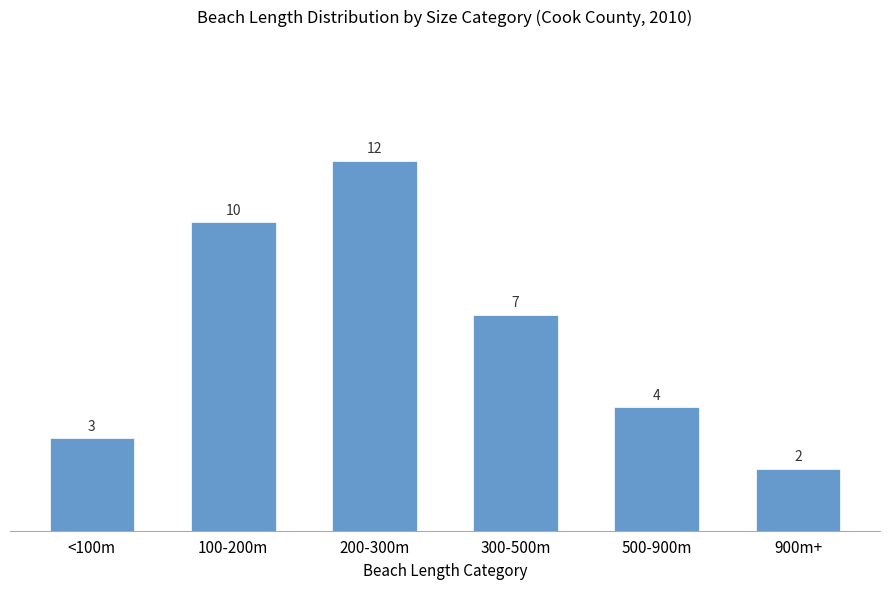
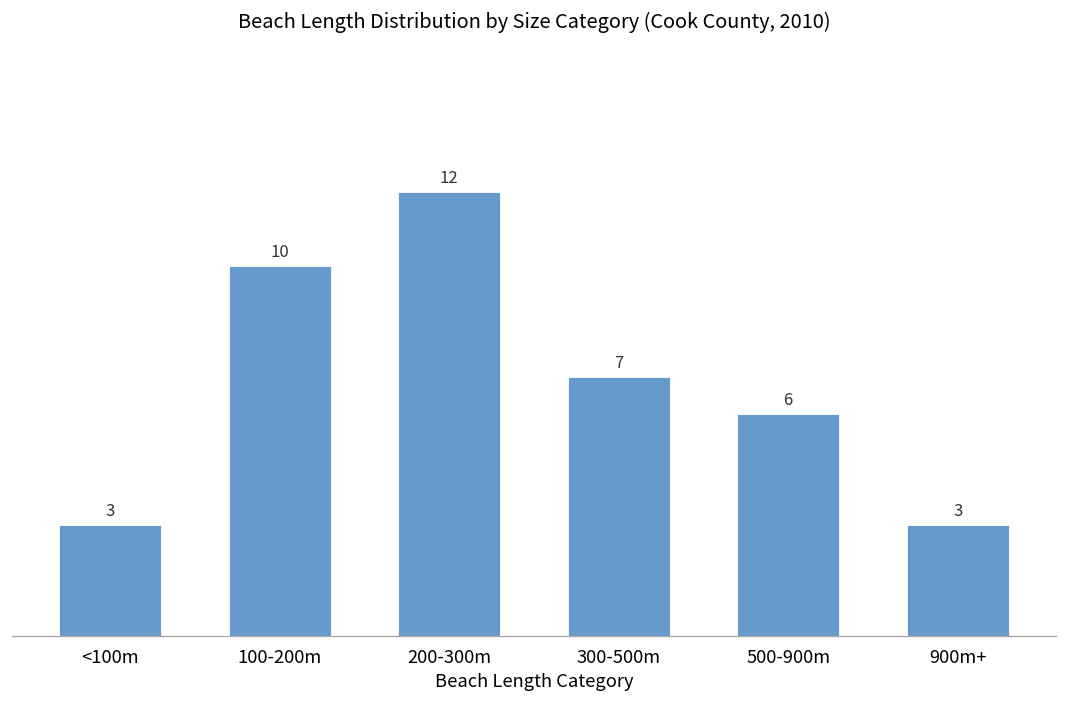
500-900m: 4 -> 6
900m+: 2 -> 3
